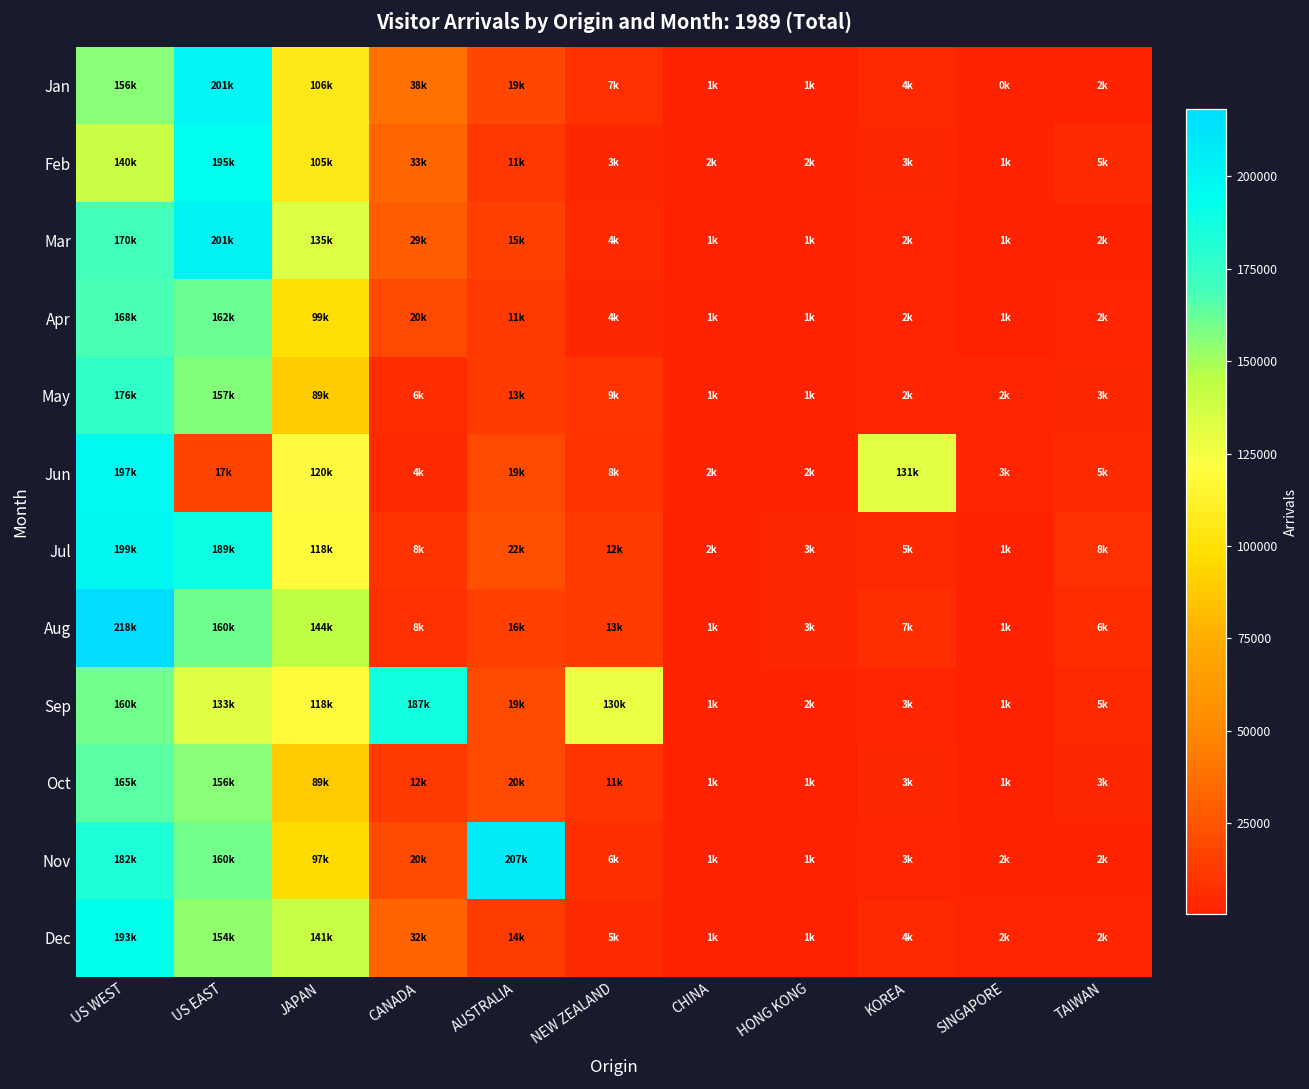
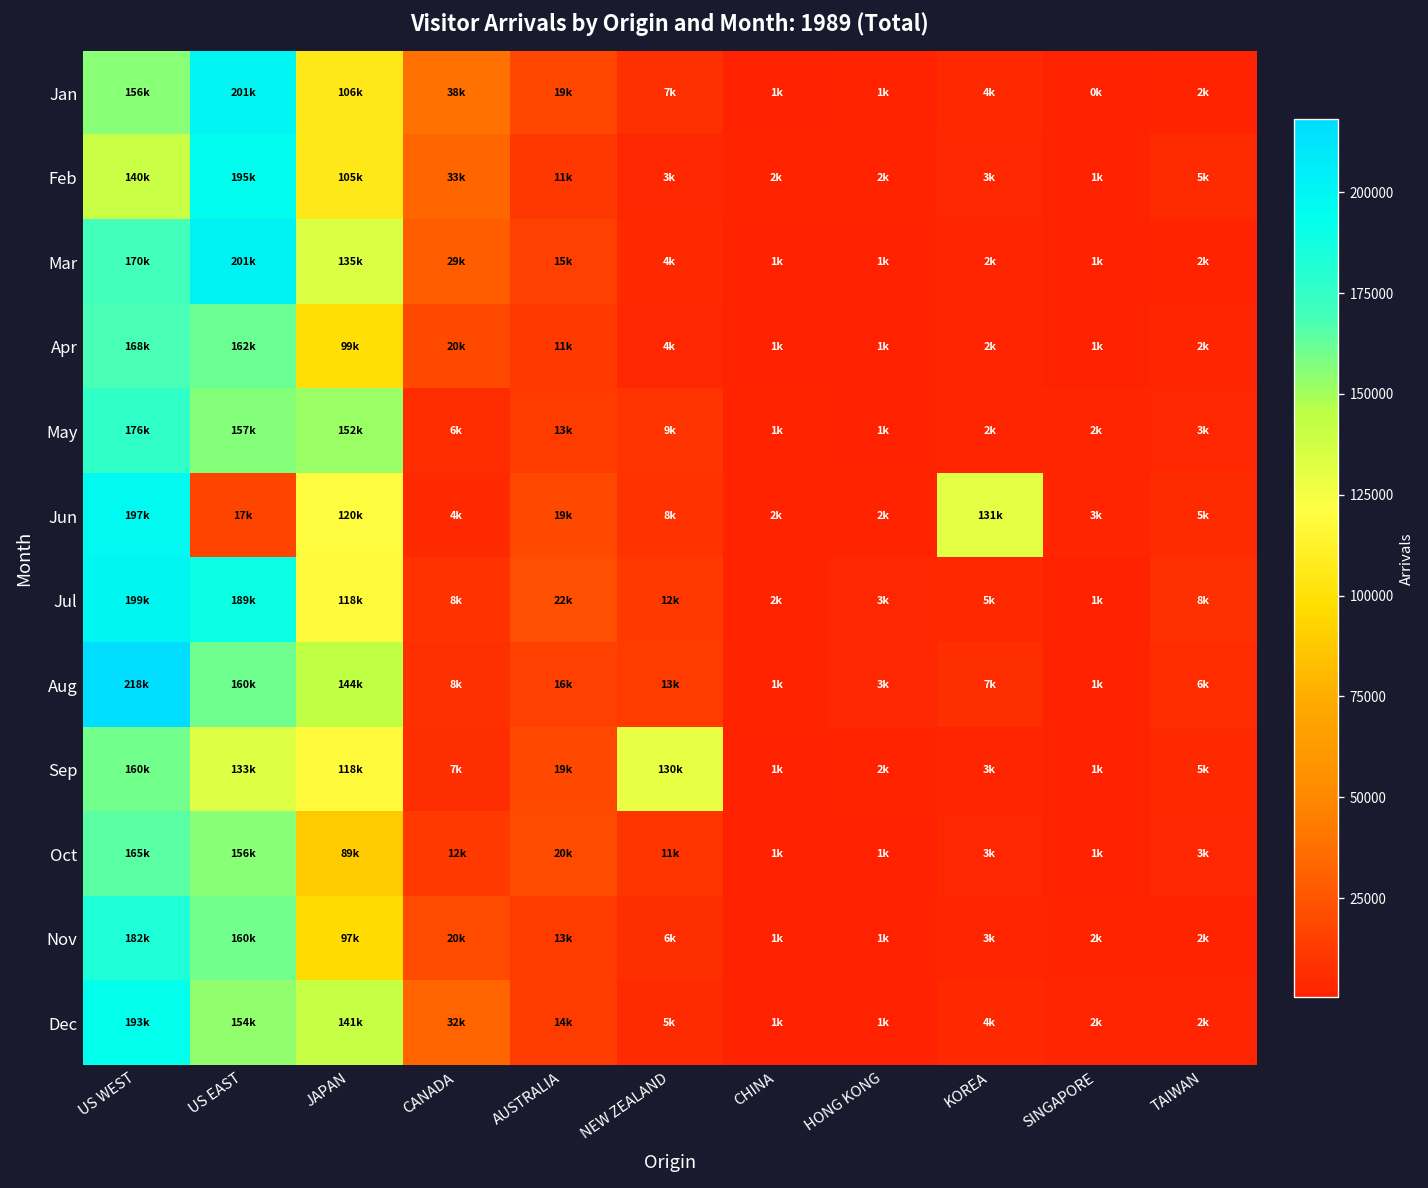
May, JAPAN: 89k -> 152k
Sep, CANADA: 187k -> 7k
Nov, AUSTRALIA: 207k -> 13k
